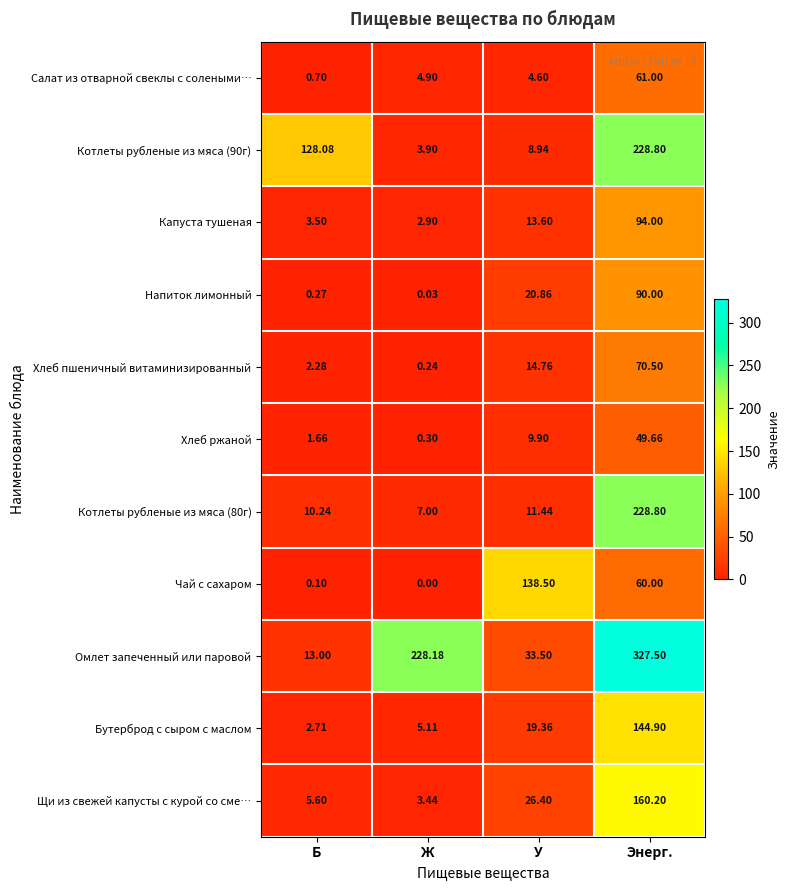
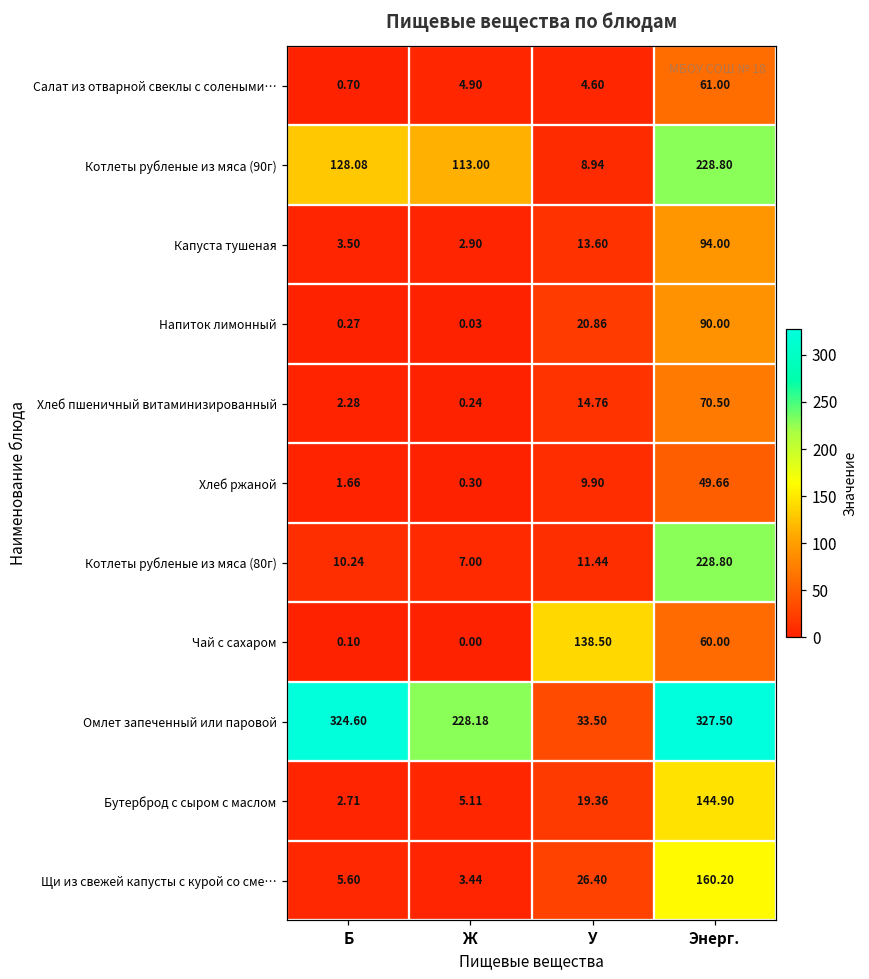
Котлеты рубленые из мяса (90г), Ж: 3.90 -> 113.00
Омлет запеченный или паровой, Б: 13.00 -> 324.60
